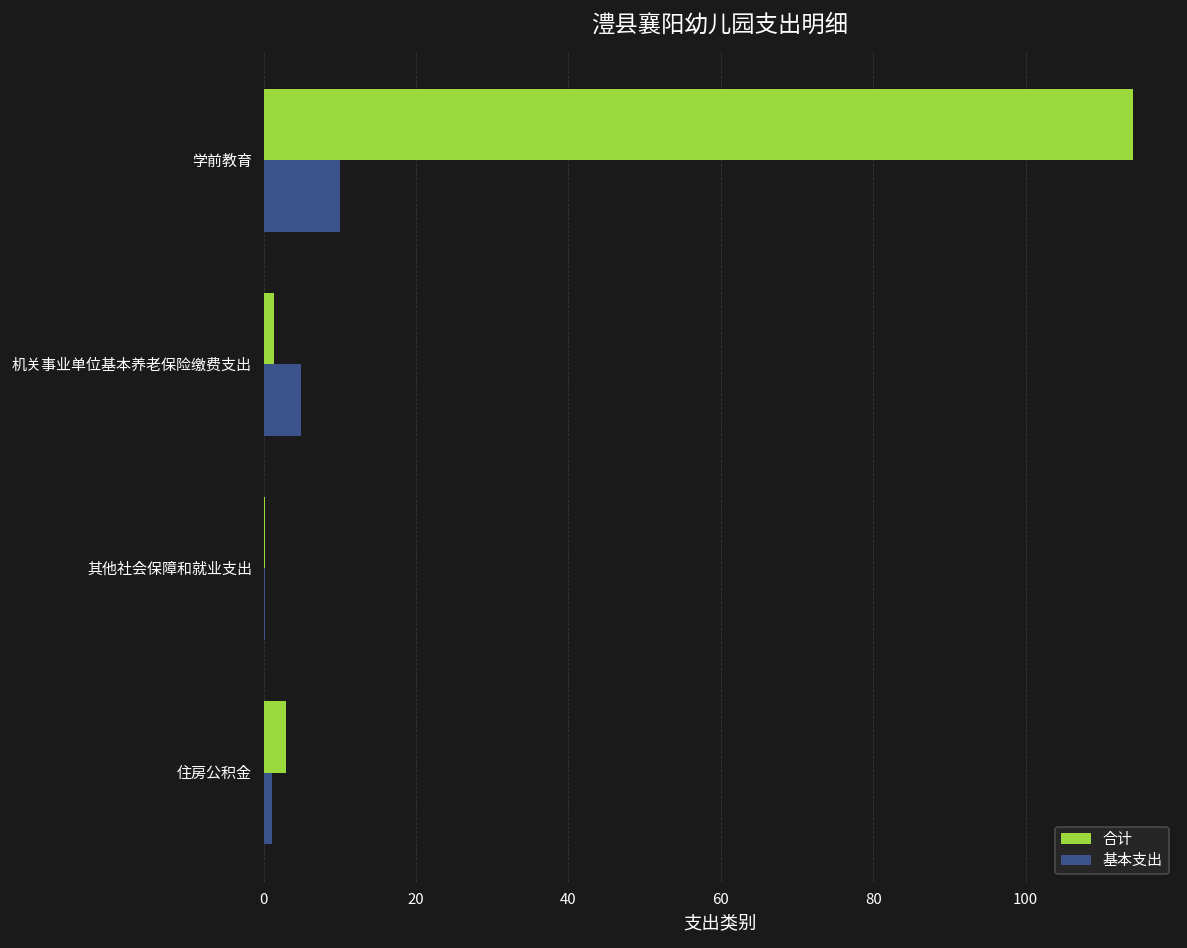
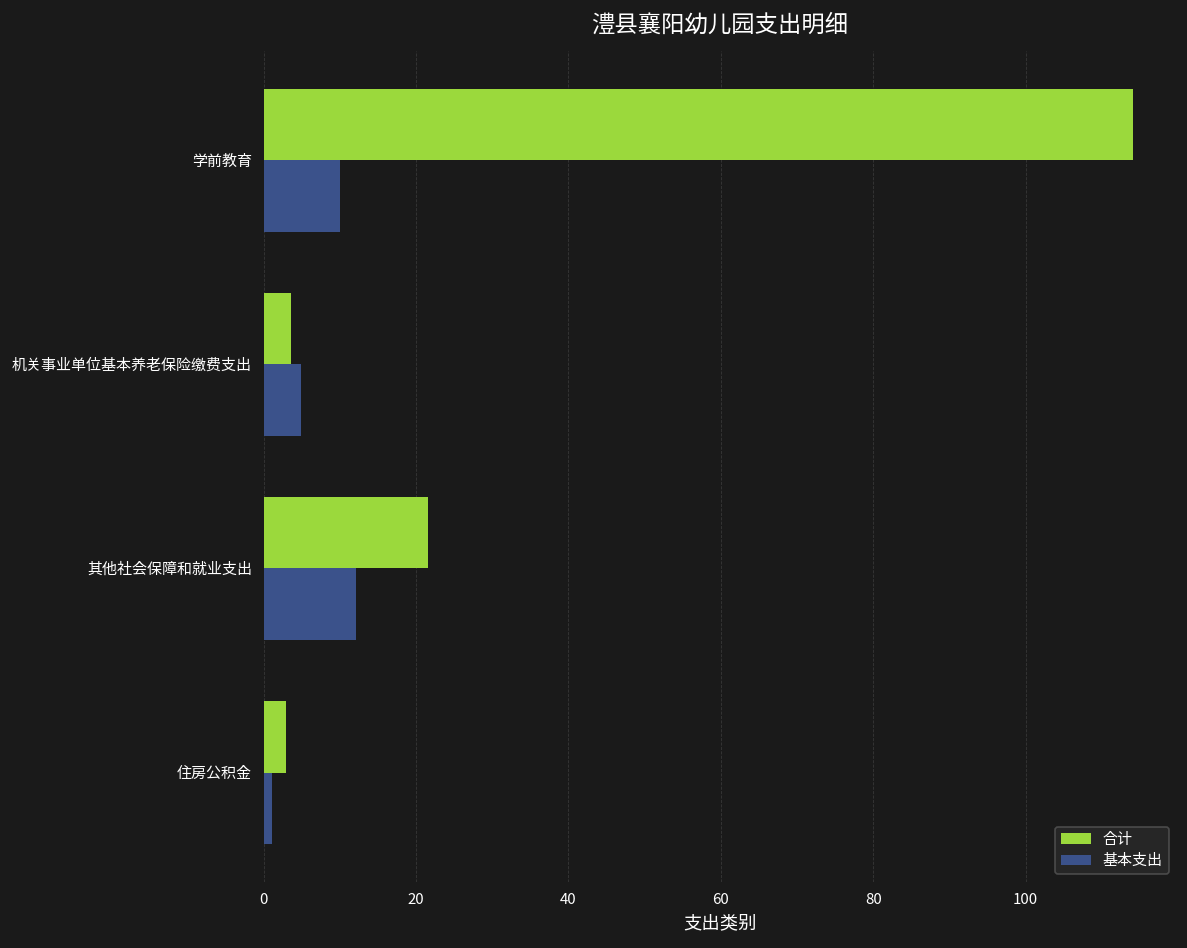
合计, 机关事业单位基本养老保险缴费支出: 1 -> 4
合计, 其他社会保障和就业支出: 0 -> 22
基本支出, 其他社会保障和就业支出: 0 -> 12
